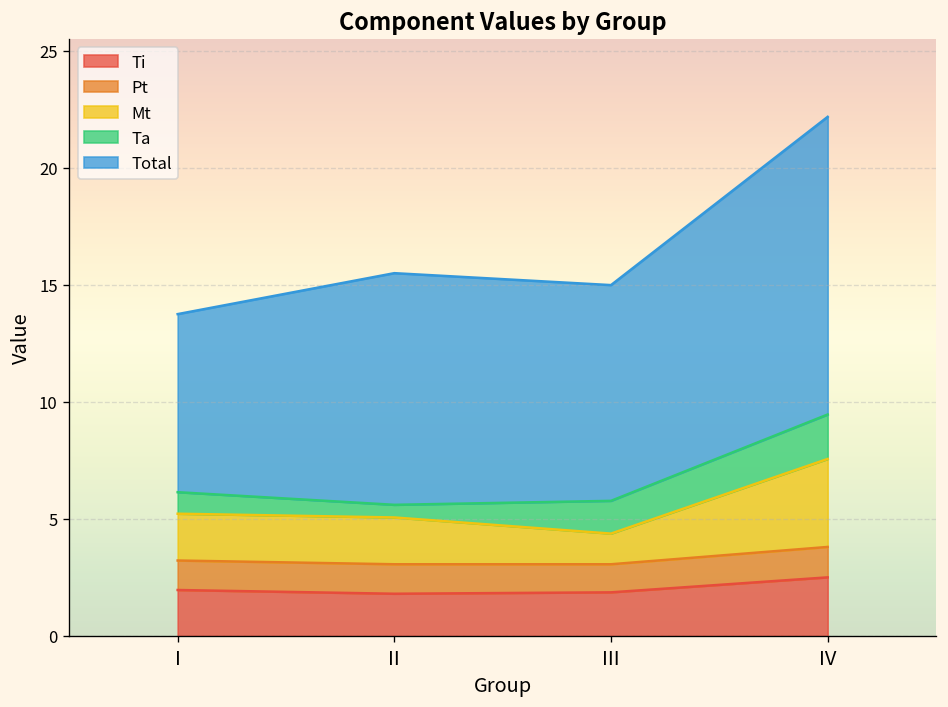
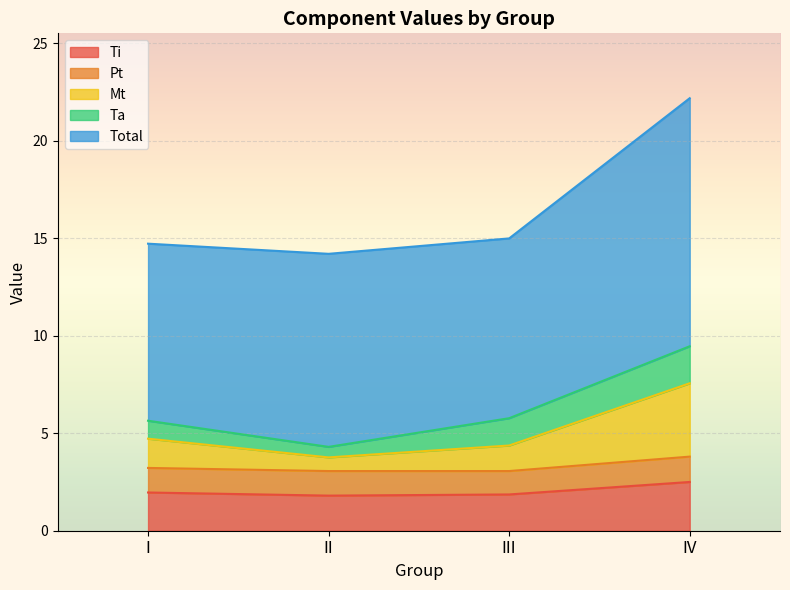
Mt, I: 2.0 -> 1.5
Total, I: 7.6 -> 9.1
Mt, II: 2.0 -> 0.7
